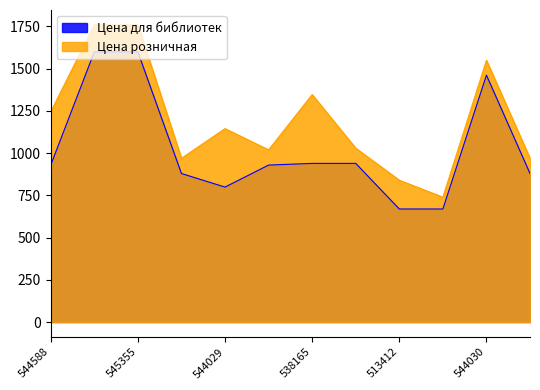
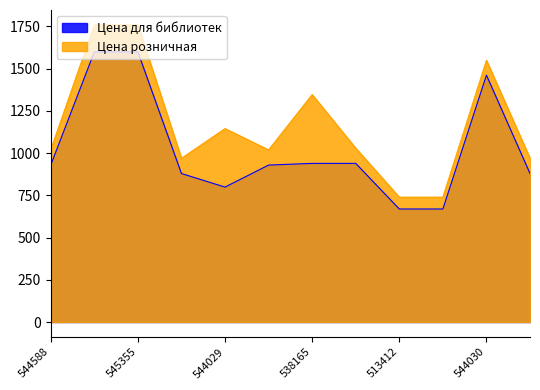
Цена розничная, 544588: 1240 -> 1020
Цена розничная, 513412: 840 -> 740
